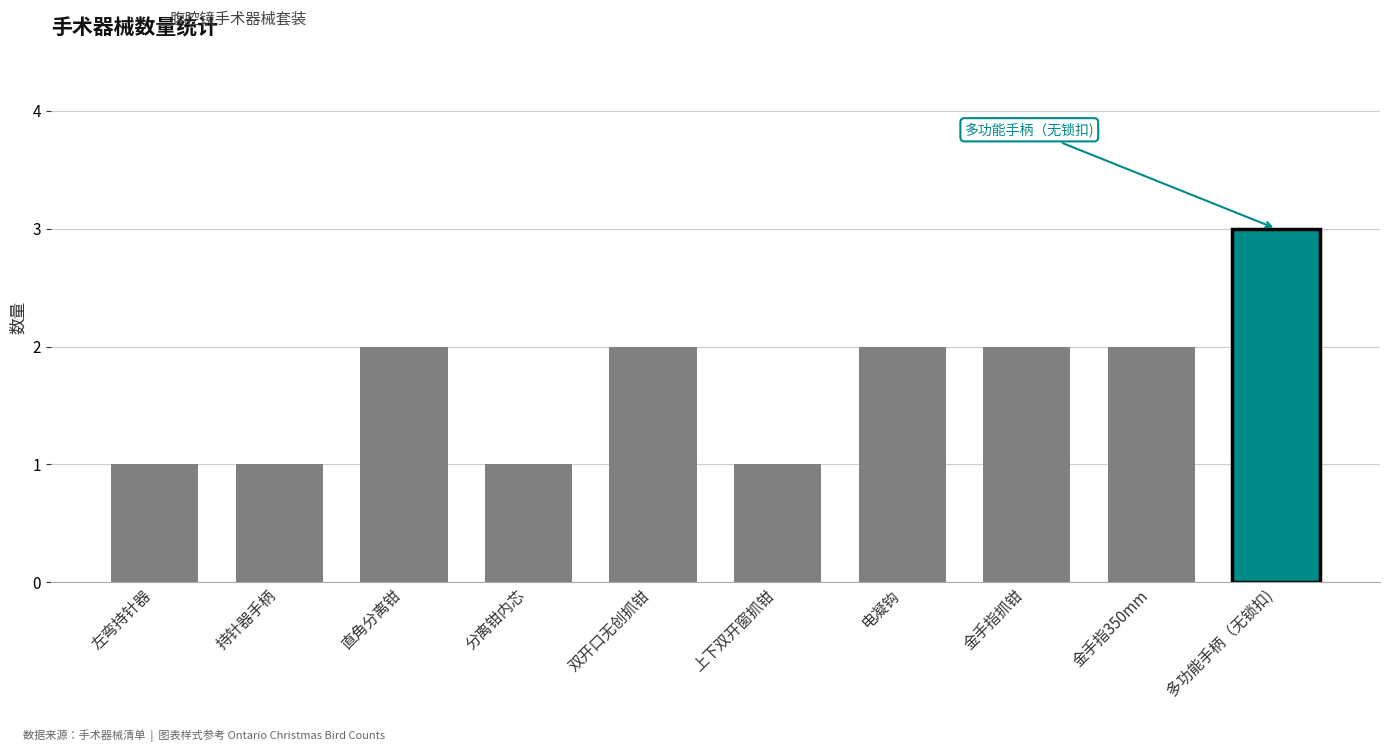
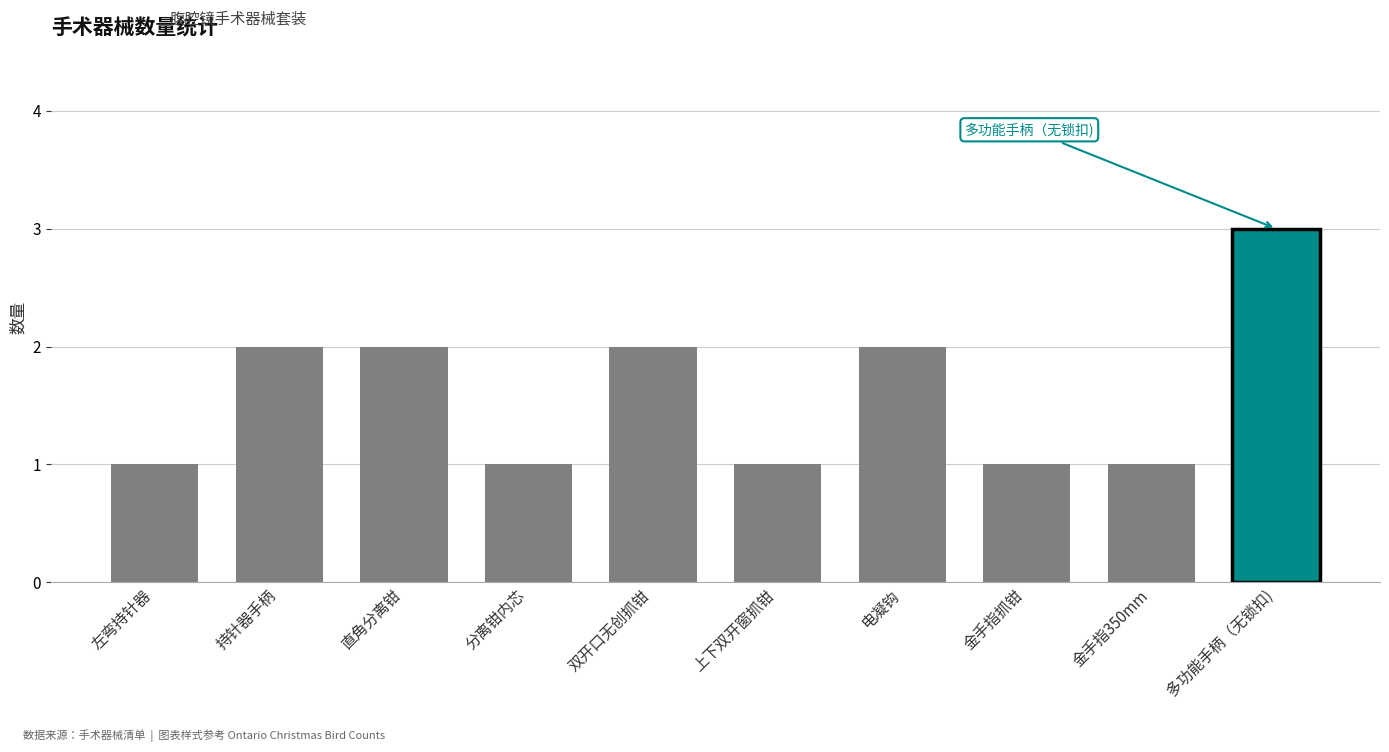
持针器手柄: 1 -> 2
金手指抓钳: 2 -> 1
金手指350mm: 2 -> 1
